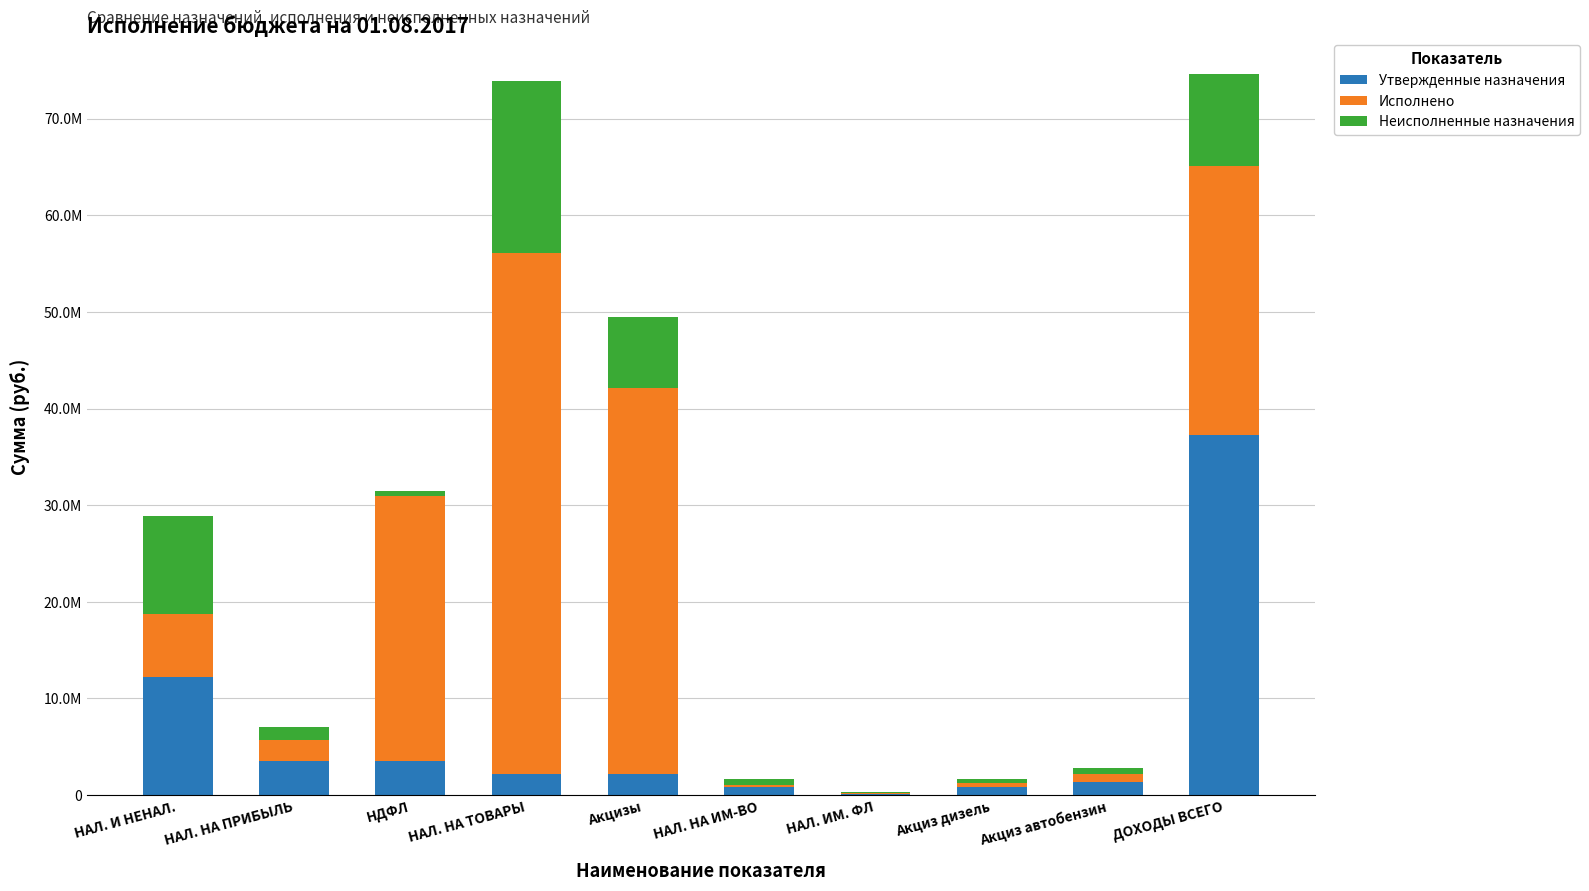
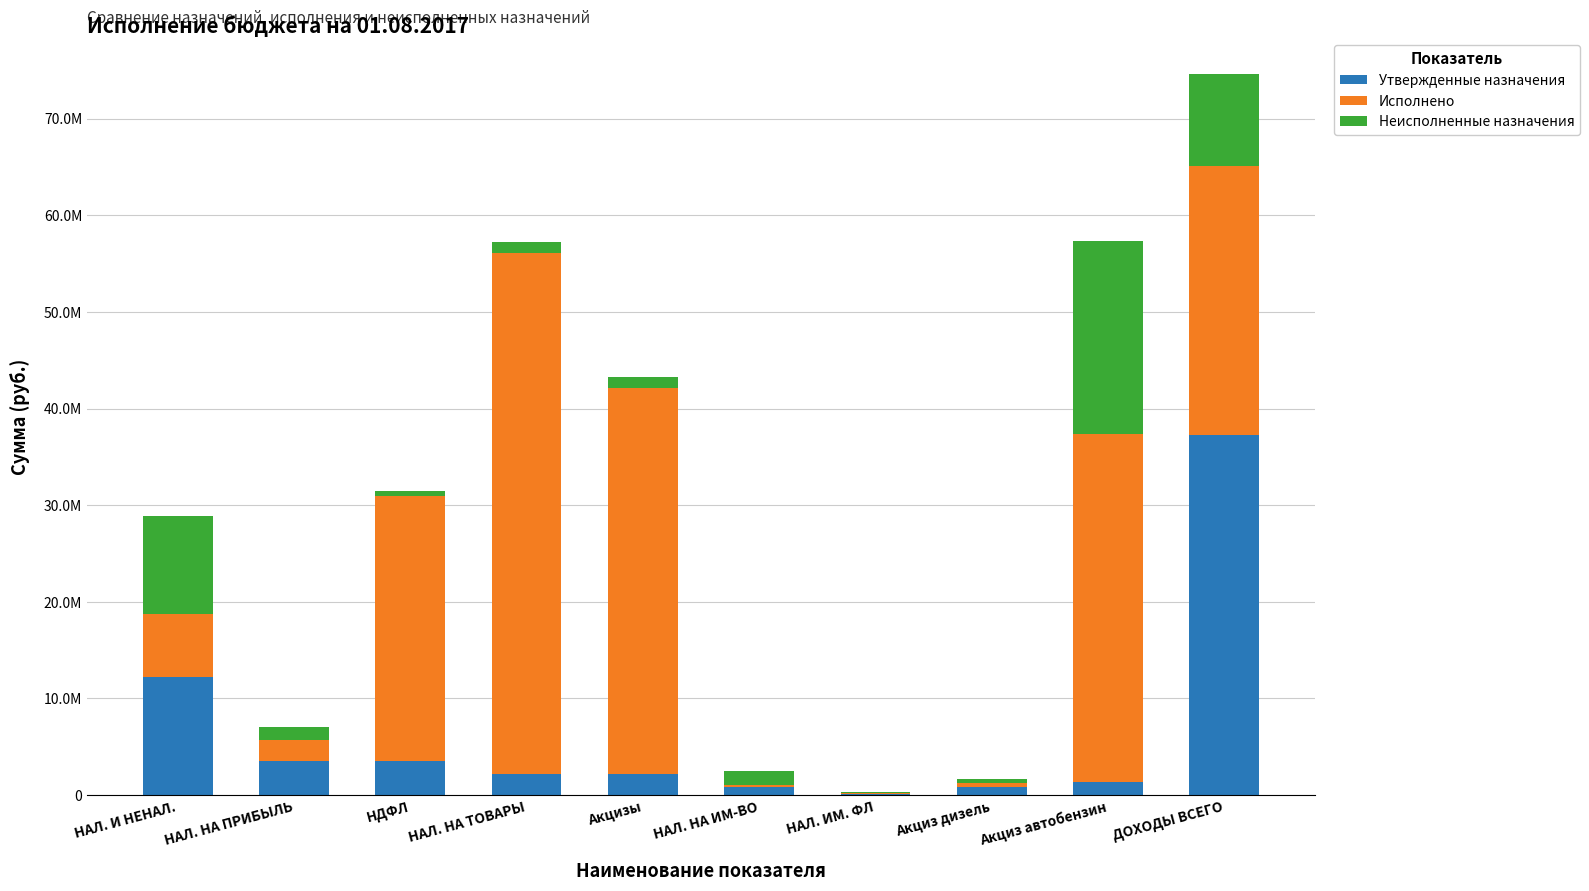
Неисполненные назначения, НАЛ. НА ТОВАРЫ: 18000000 -> 1000000
Неисполненные назначения, Акцизы: 7000000 -> 1000000
Неисполненные назначения, НАЛ. НА ИМ-ВО: 600000 -> 1500000
Исполнено, Акциз автобензин: 1000000 -> 36000000
Неисполненные назначения, Акциз автобензин: 1000000 -> 20000000
